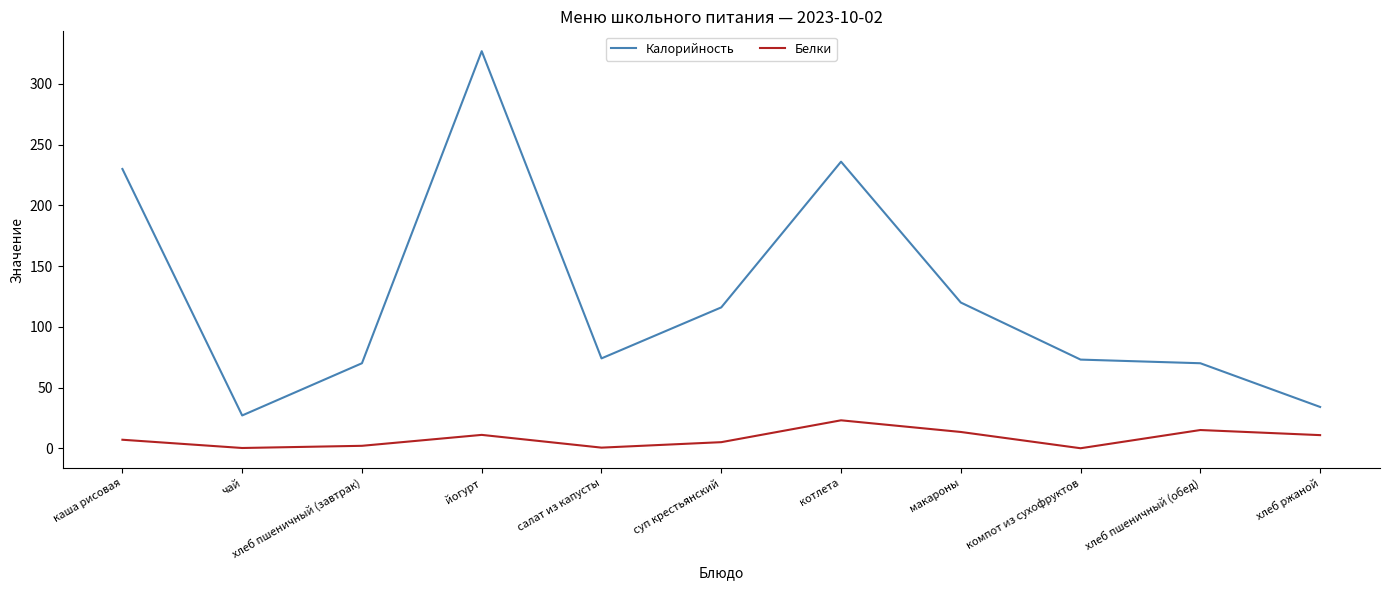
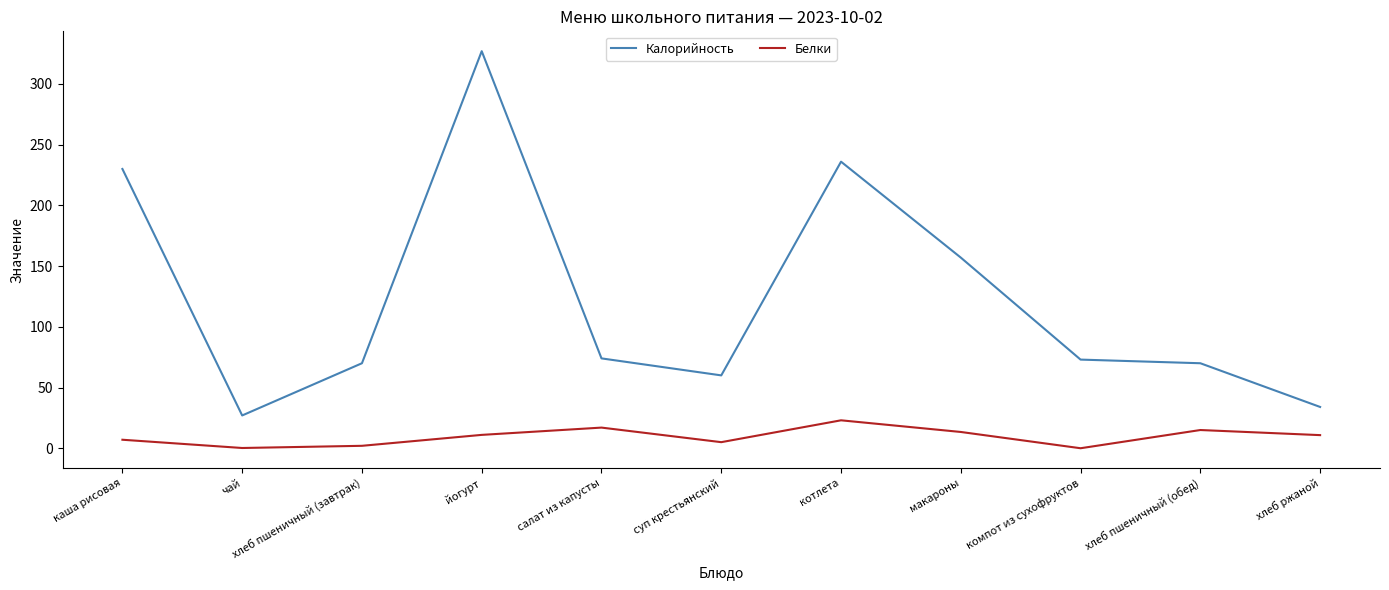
Белки, салат из капусты: 1 -> 17
Калорийность, суп крестьянский: 116 -> 60
Калорийность, макароны: 120 -> 157
